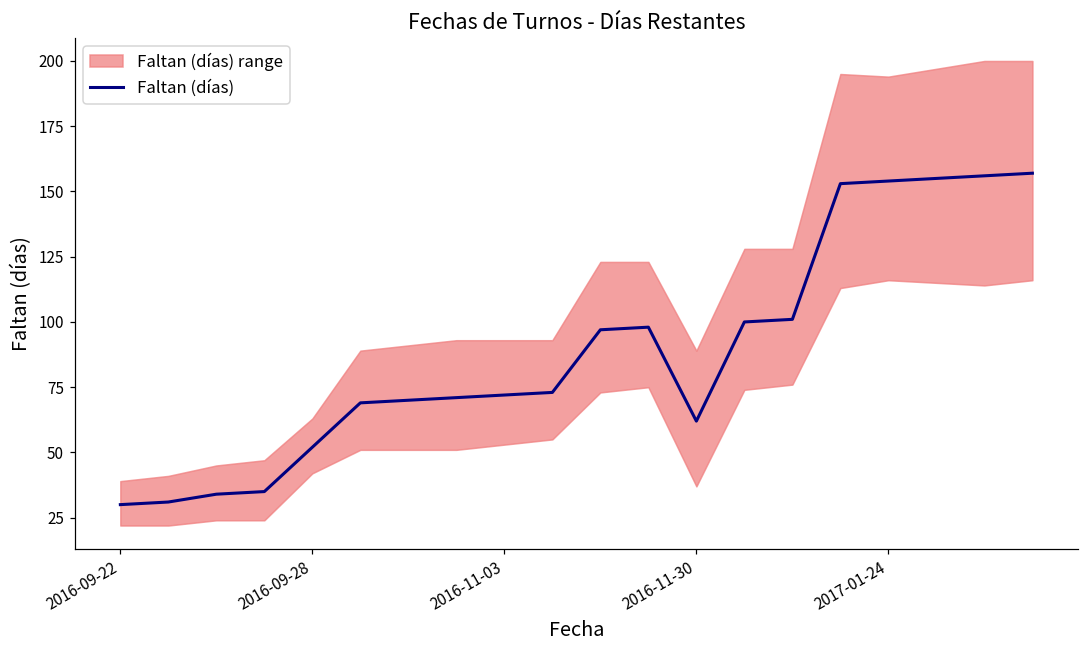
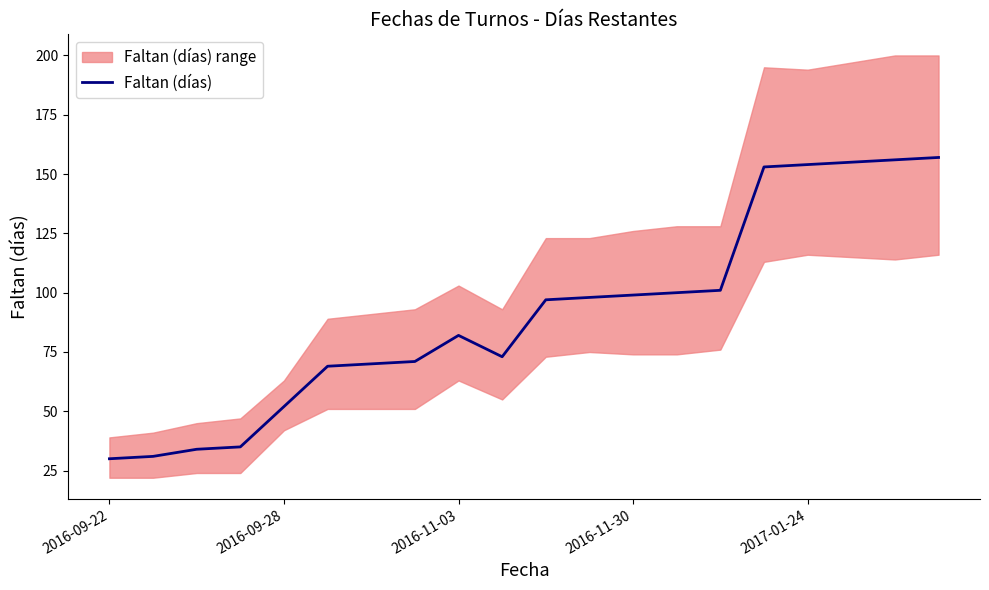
Faltan (días), 2016-11-03: 72 -> 82
Faltan (días), 2016-11-30: 62 -> 99
